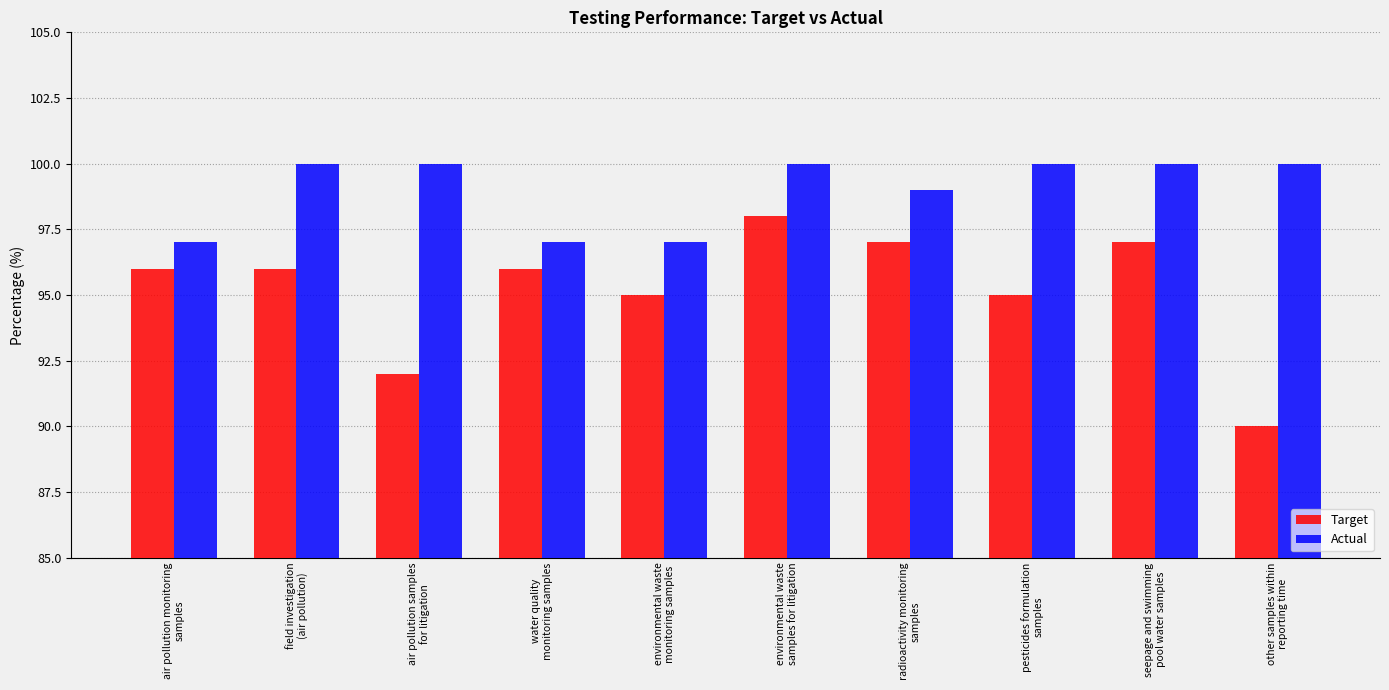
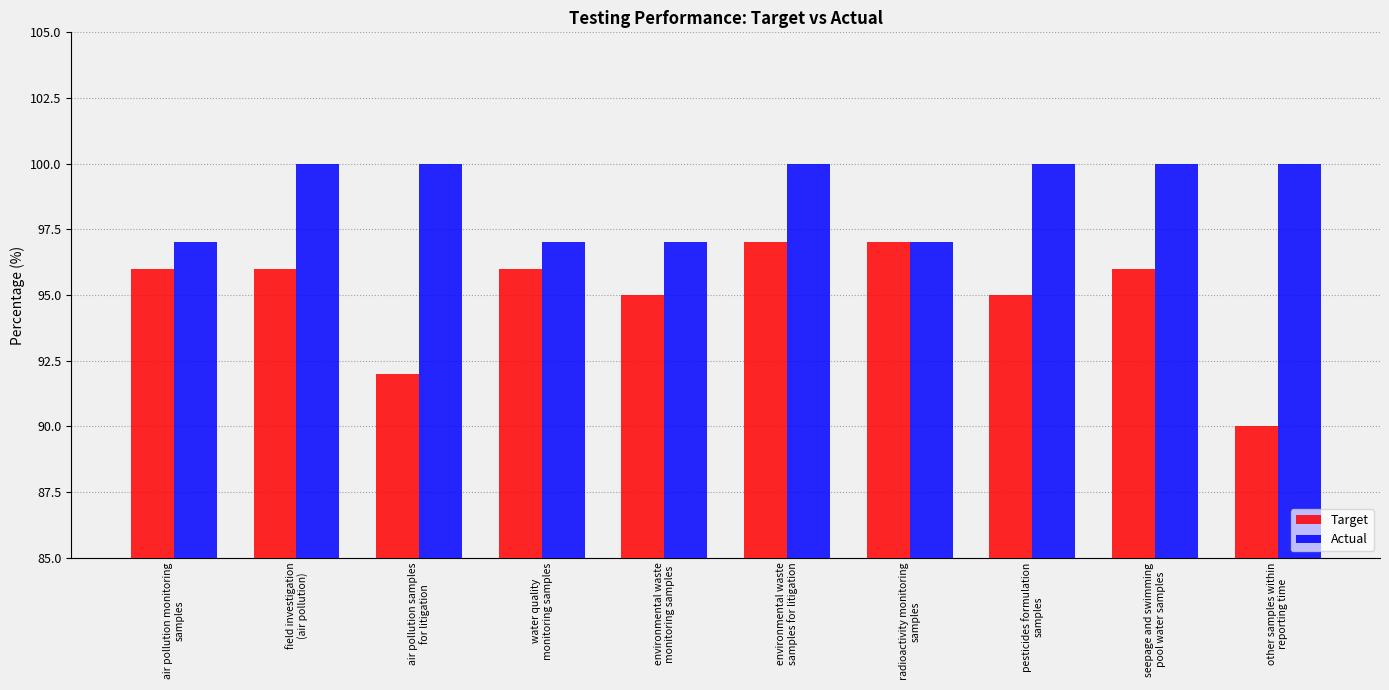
Target, environmental waste samples for litigation: 98 -> 97
Actual, radioactivity monitoring samples: 99 -> 97
Target, seepage and swimming pool water samples: 97 -> 96
